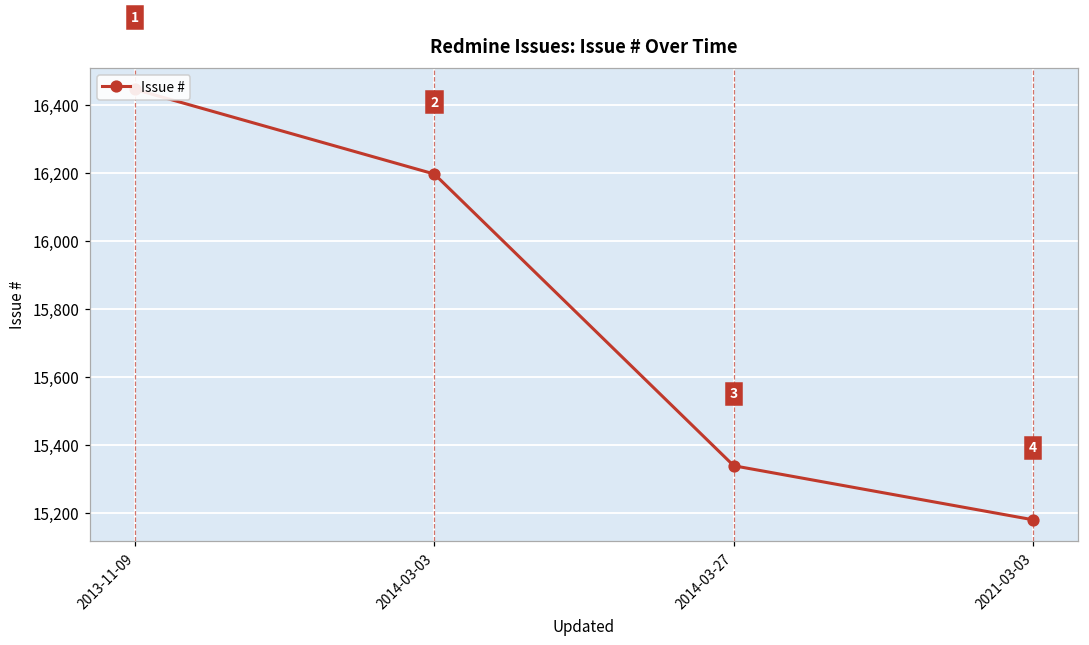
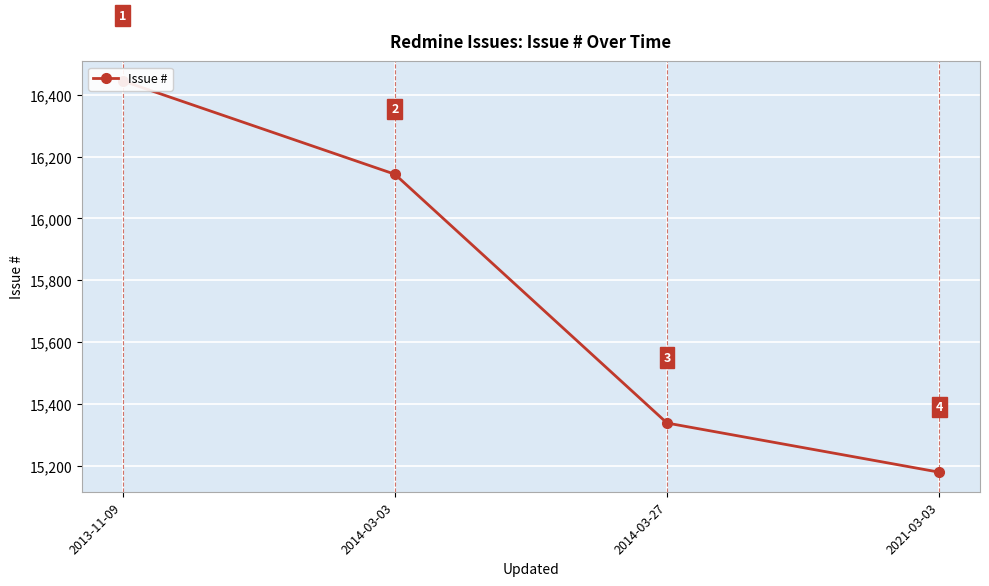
2014-03-03: 16,200 -> 16,140
